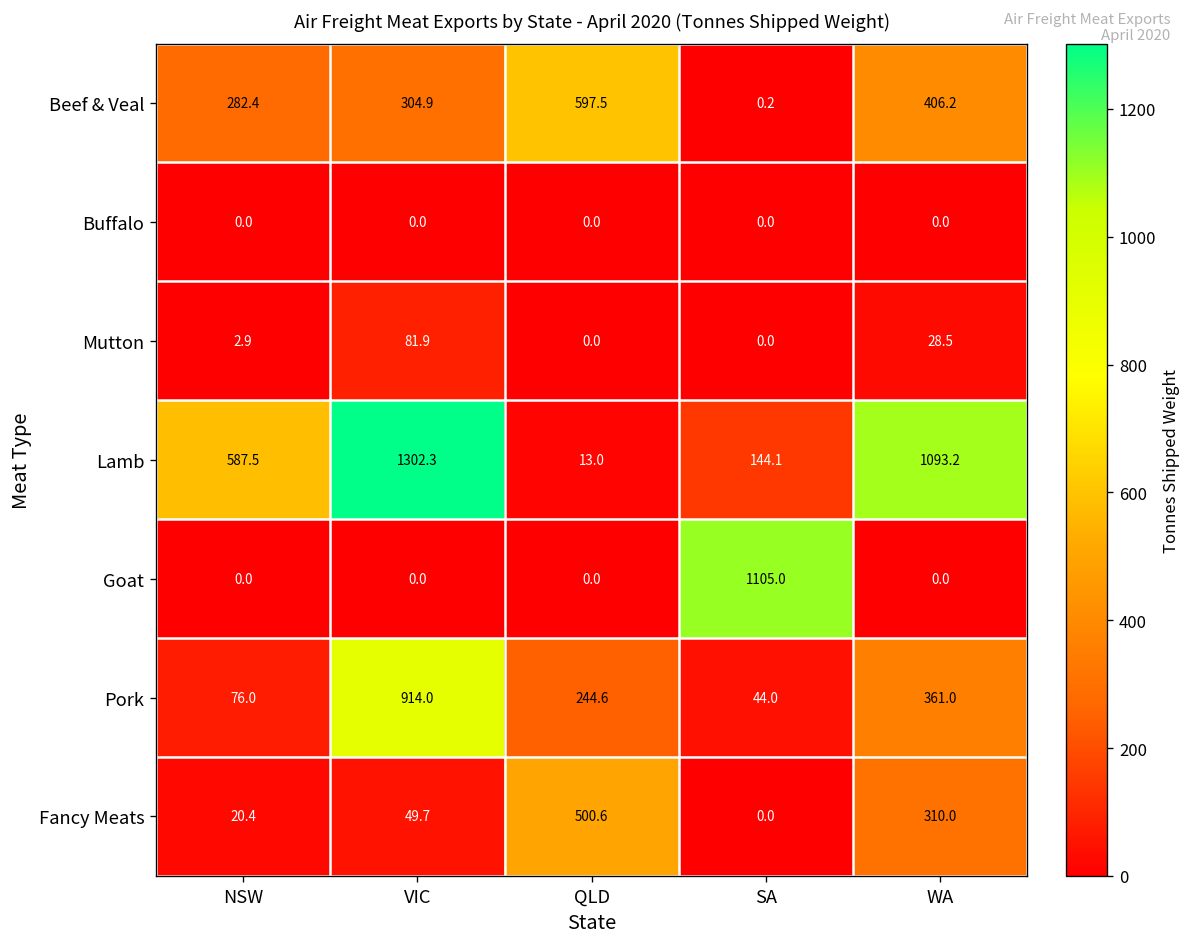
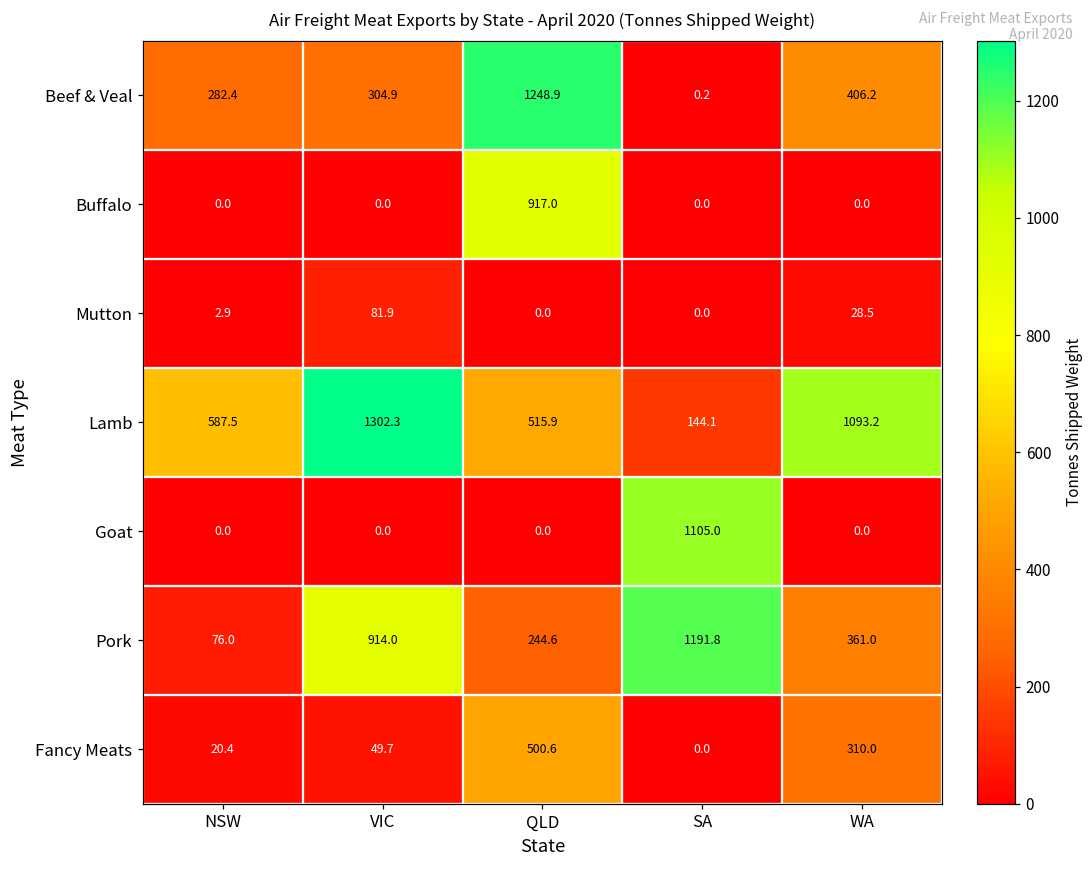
Beef & Veal, QLD: 597.5 -> 1248.9
Buffalo, QLD: 0.0 -> 917.0
Lamb, QLD: 13.0 -> 515.9
Pork, SA: 44.0 -> 1191.8
